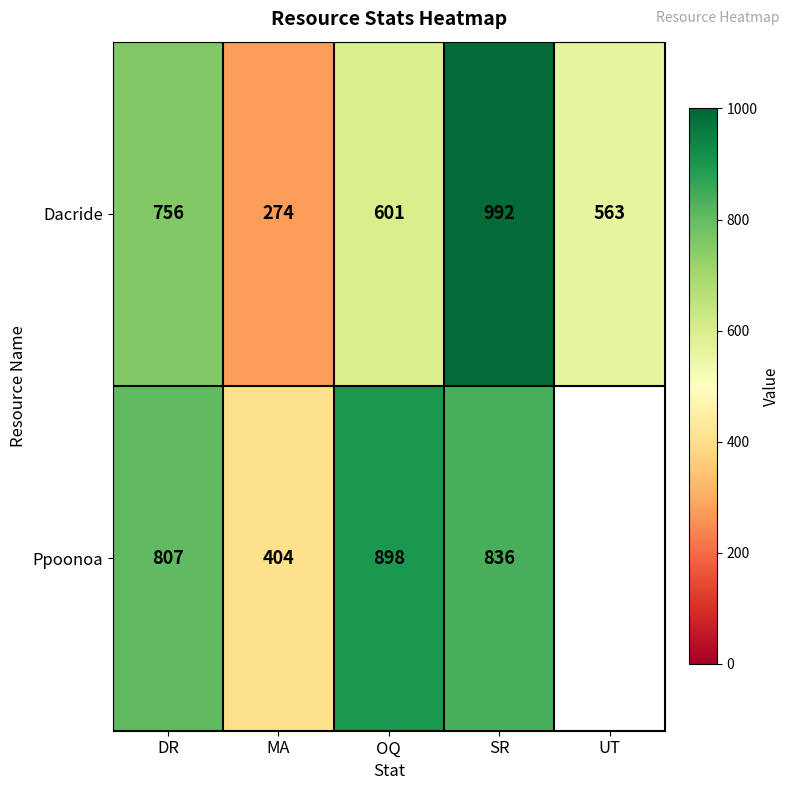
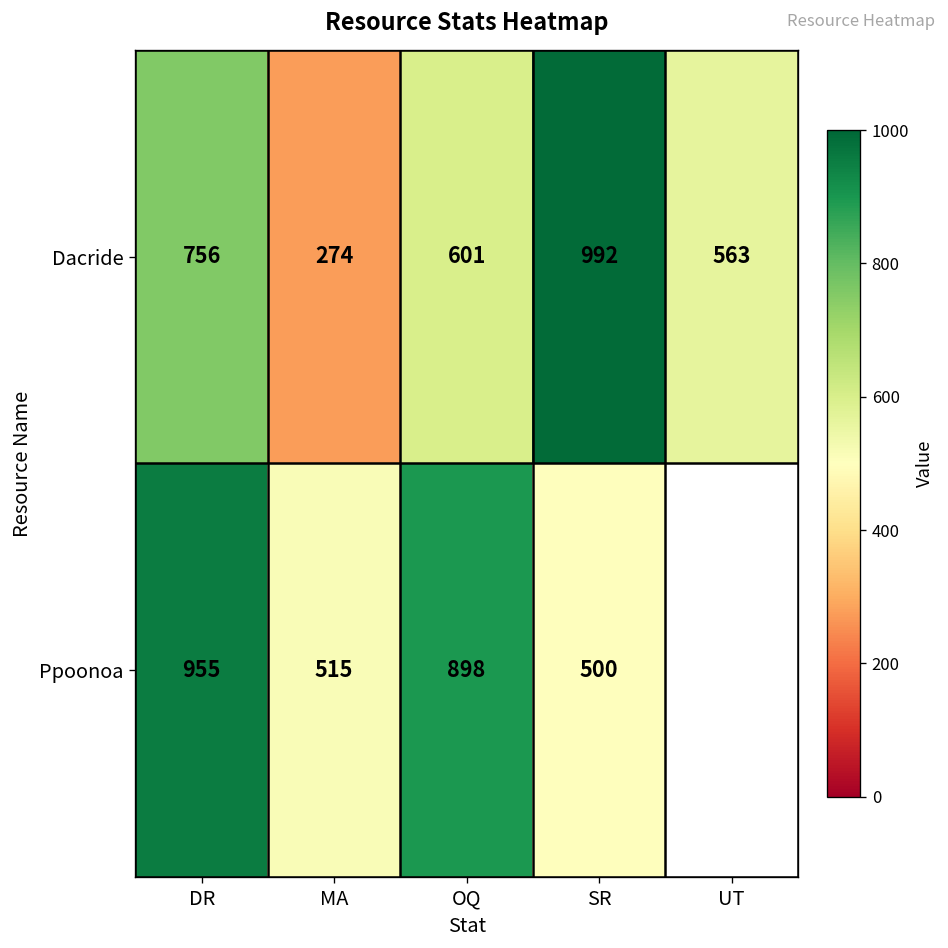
Ppoonoa, DR: 807 -> 955
Ppoonoa, MA: 404 -> 515
Ppoonoa, SR: 836 -> 500
